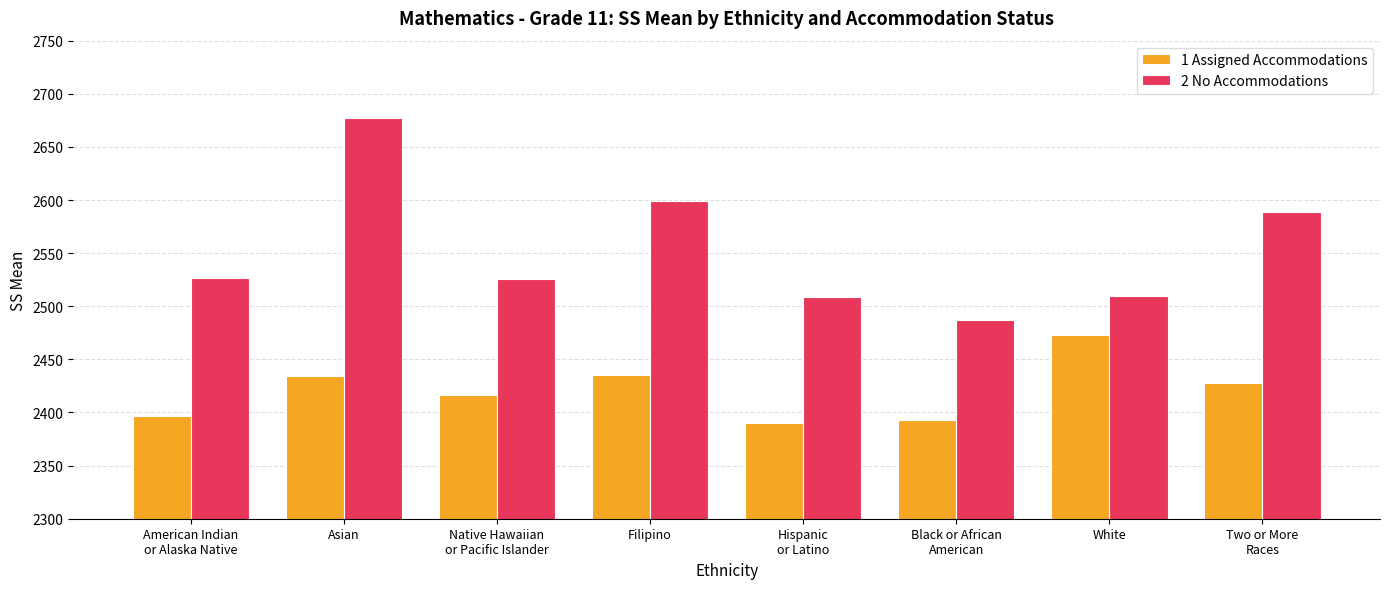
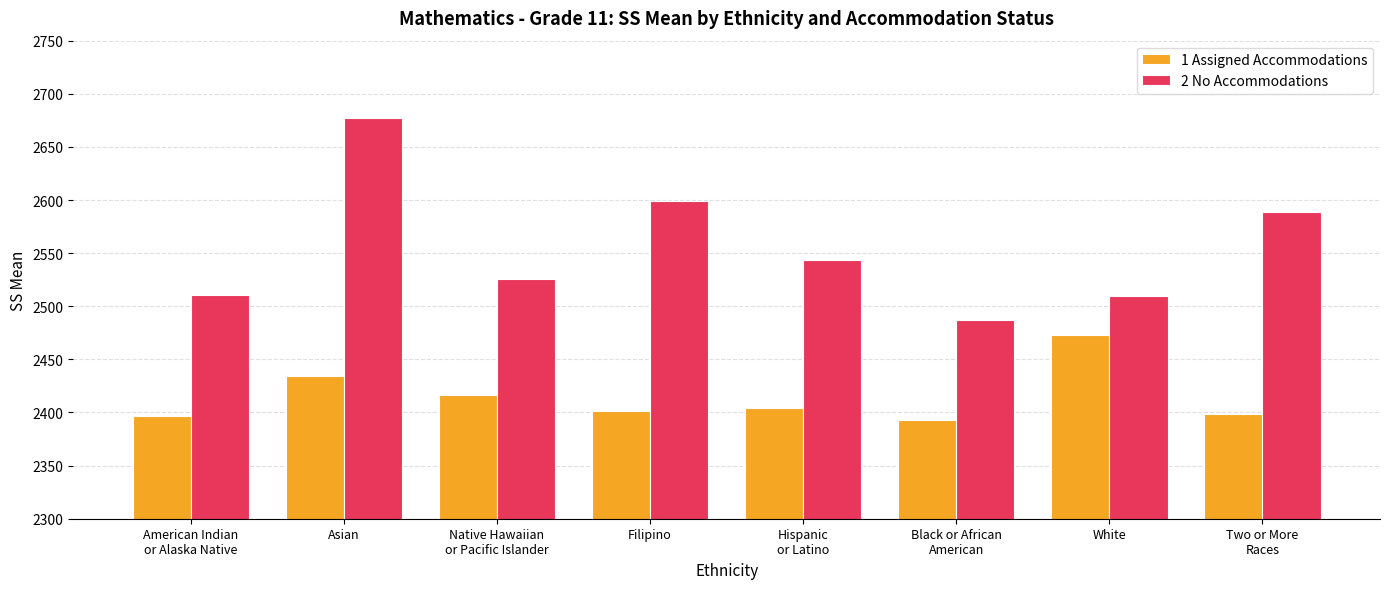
2 No Accommodations, American Indian or Alaska Native: 2527 -> 2511
1 Assigned Accommodations, Filipino: 2435 -> 2401
1 Assigned Accommodations, Hispanic or Latino: 2390 -> 2404
2 No Accommodations, Hispanic or Latino: 2509 -> 2544
1 Assigned Accommodations, Two or More Races: 2428 -> 2399
